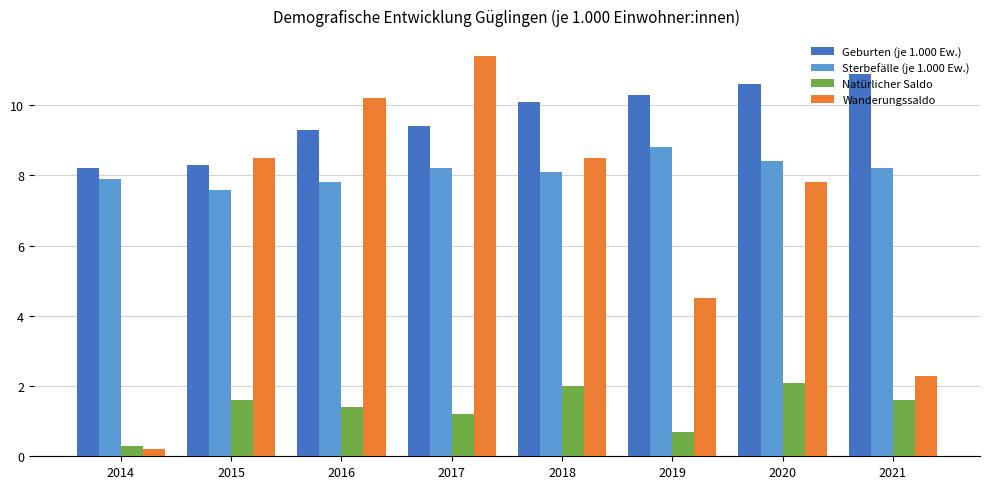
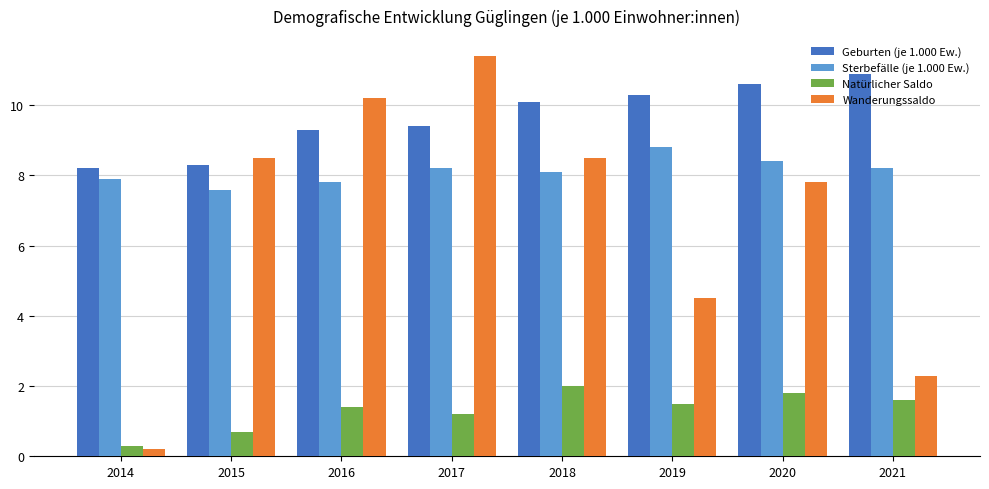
Natürlicher Saldo, 2015: 1.6 -> 0.7
Natürlicher Saldo, 2019: 0.7 -> 1.5
Natürlicher Saldo, 2020: 2.1 -> 1.8
